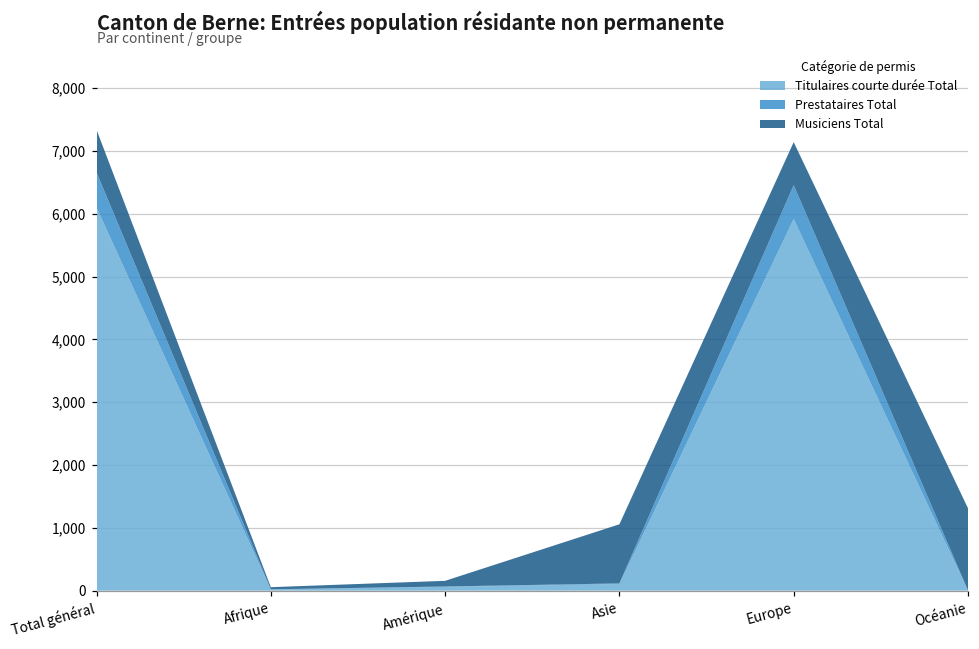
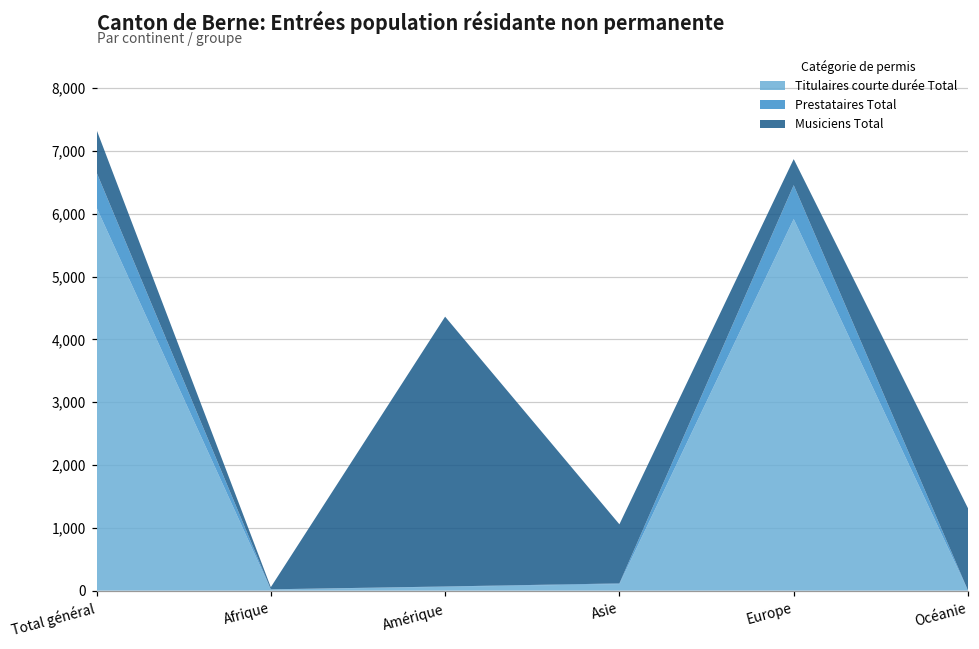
Musiciens Total, Amérique: 100 -> 4,300
Musiciens Total, Europe: 700 -> 400
